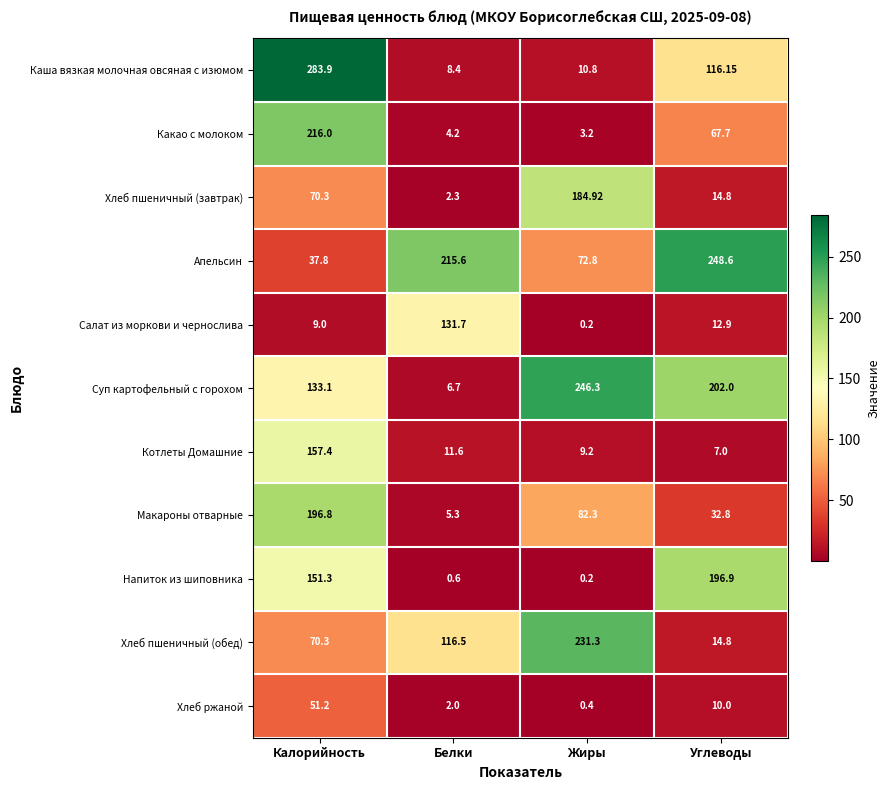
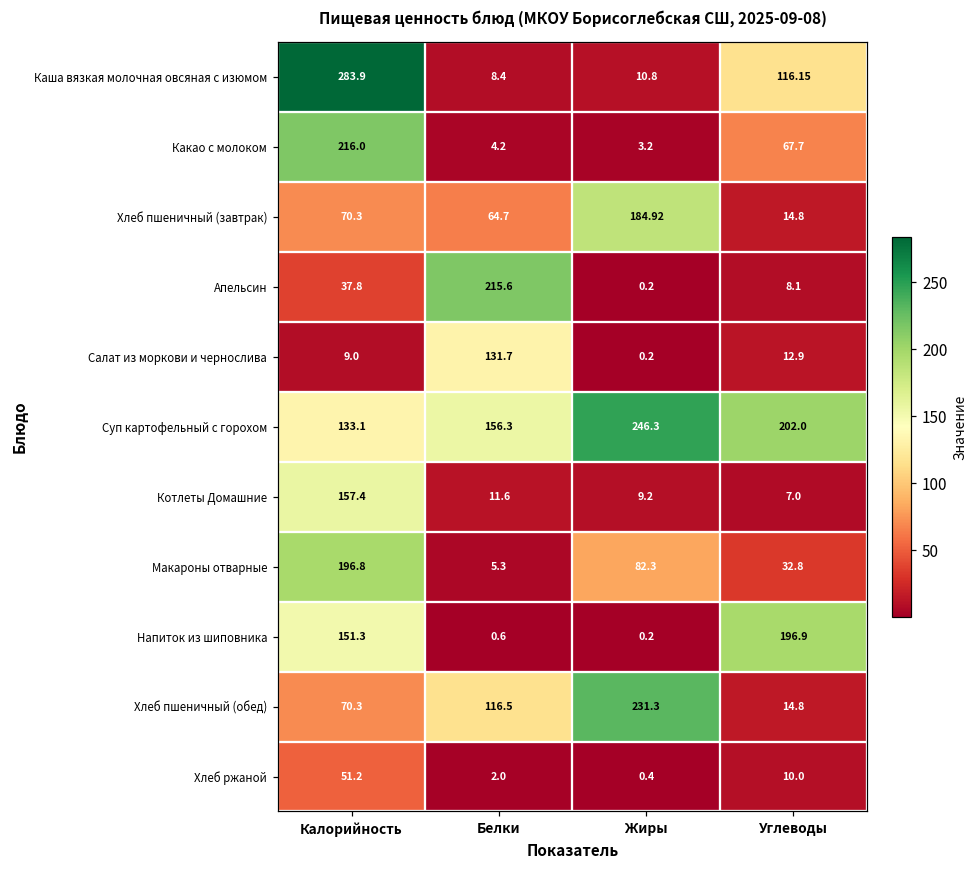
Хлеб пшеничный (завтрак), Белки: 2.3 -> 64.7
Апельсин, Жиры: 72.8 -> 0.2
Апельсин, Углеводы: 248.6 -> 8.1
Суп картофельный с горохом, Белки: 6.7 -> 156.3
